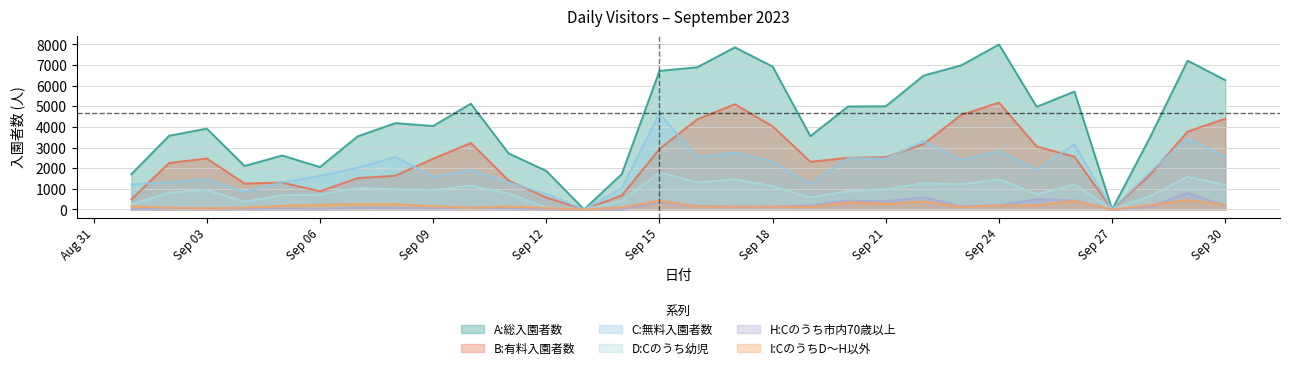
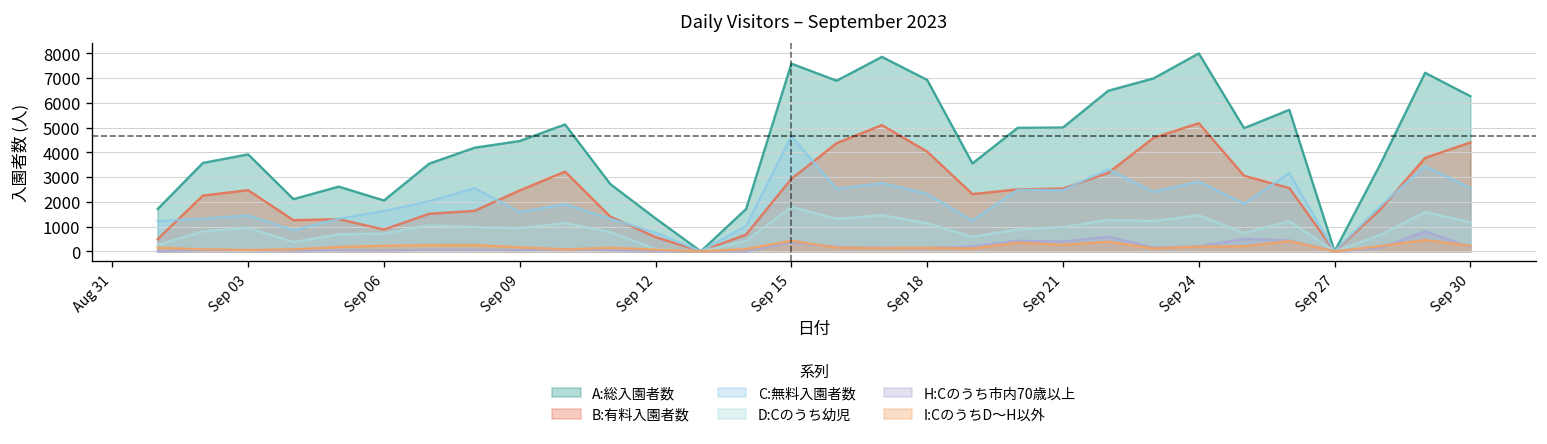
A:総入園者数, Sep 09: 4000 -> 4500
A:総入園者数, Sep 12: 1900 -> 1300
A:総入園者数, Sep 15: 6700 -> 7600
